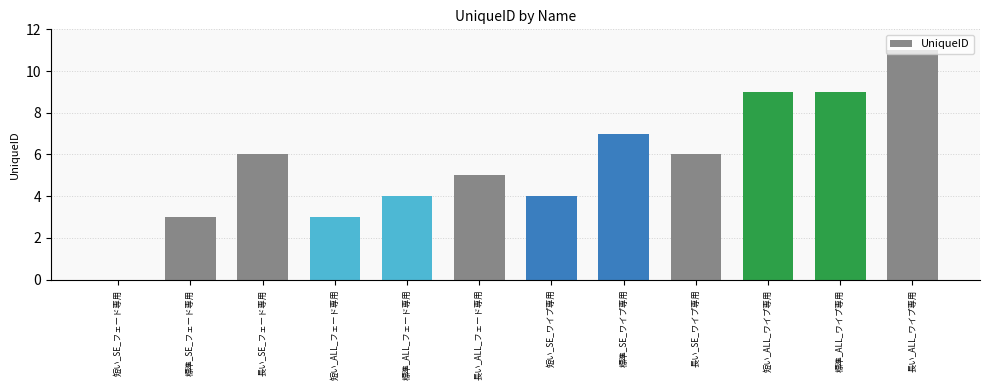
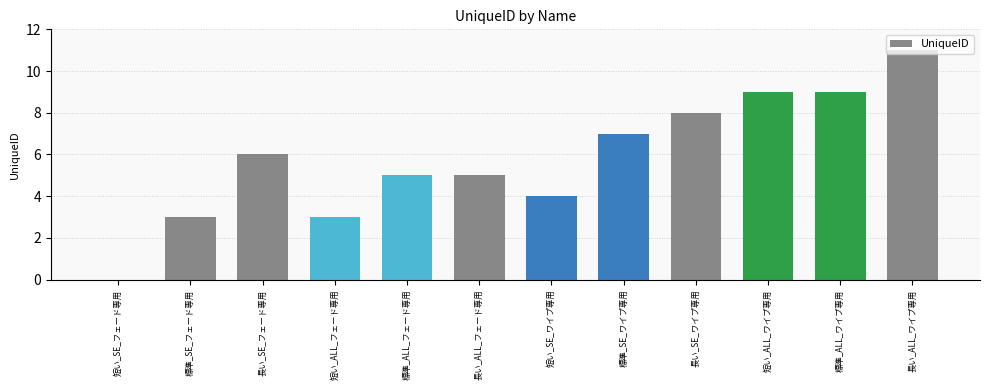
標準_ALL_フェード専用: 4 -> 5
長い_SE_ワイプ専用: 6 -> 8
